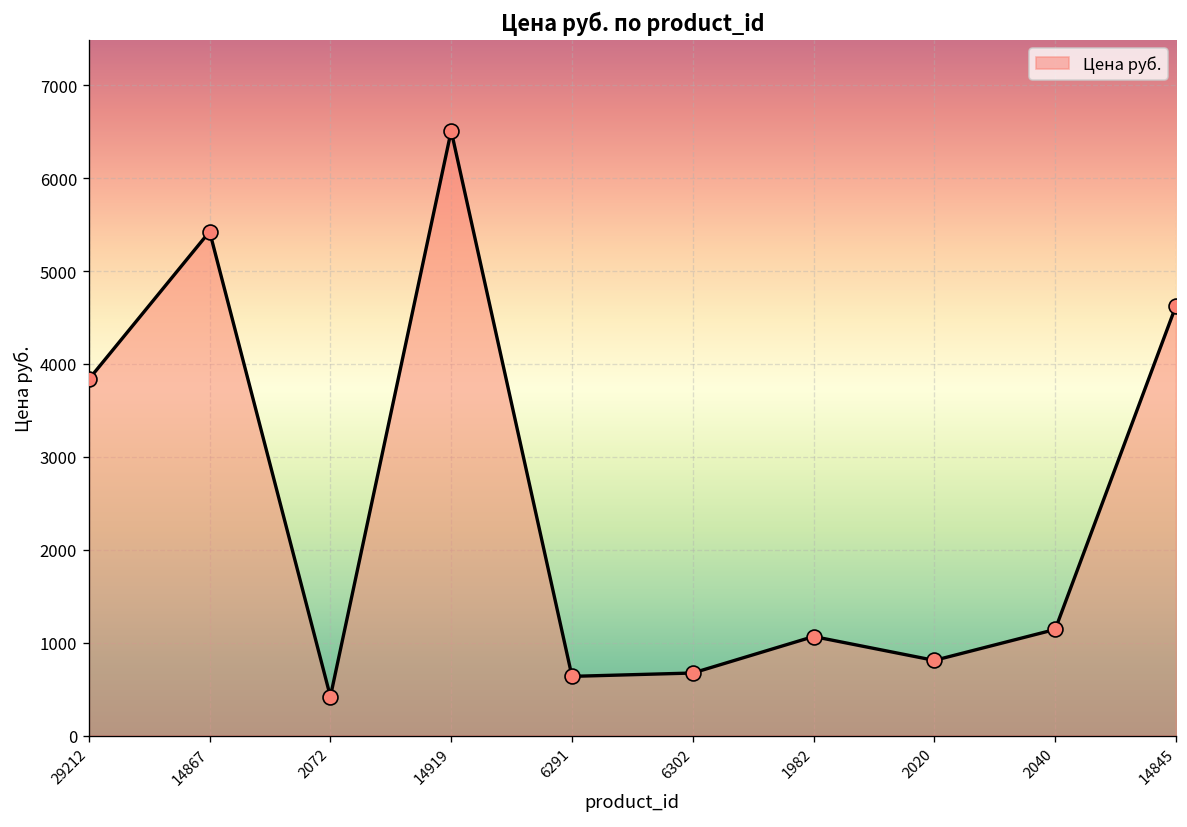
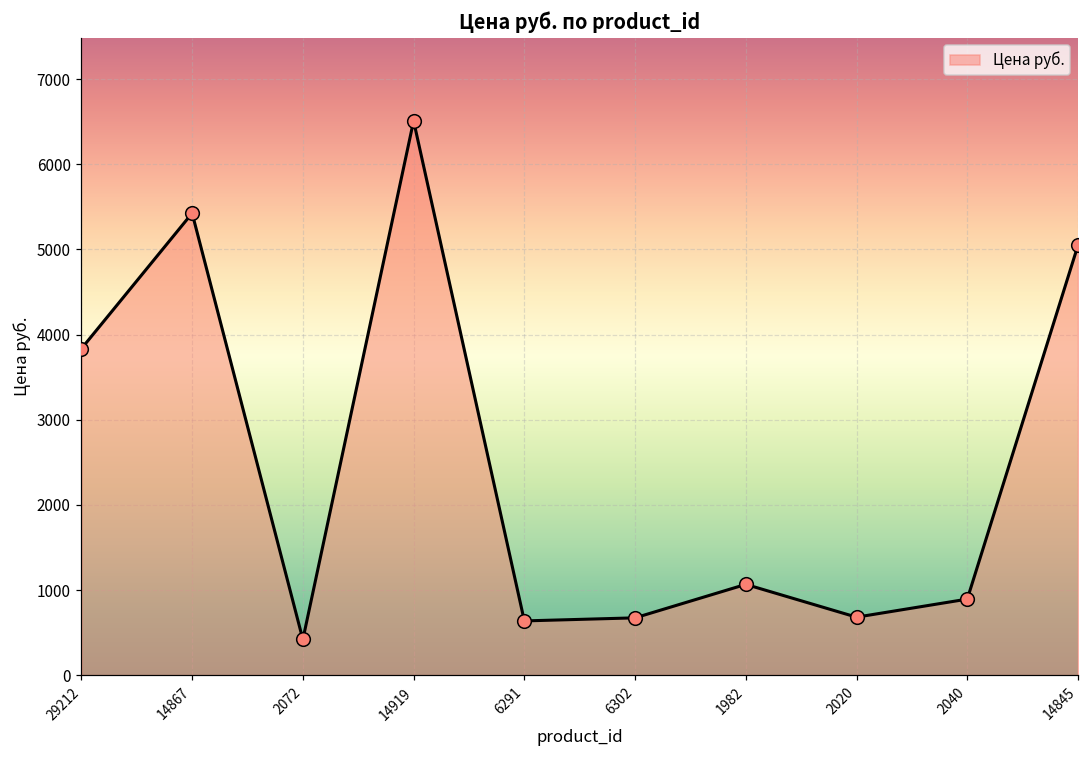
2020: 800 -> 700
2040: 1100 -> 900
14845: 4600 -> 5000
